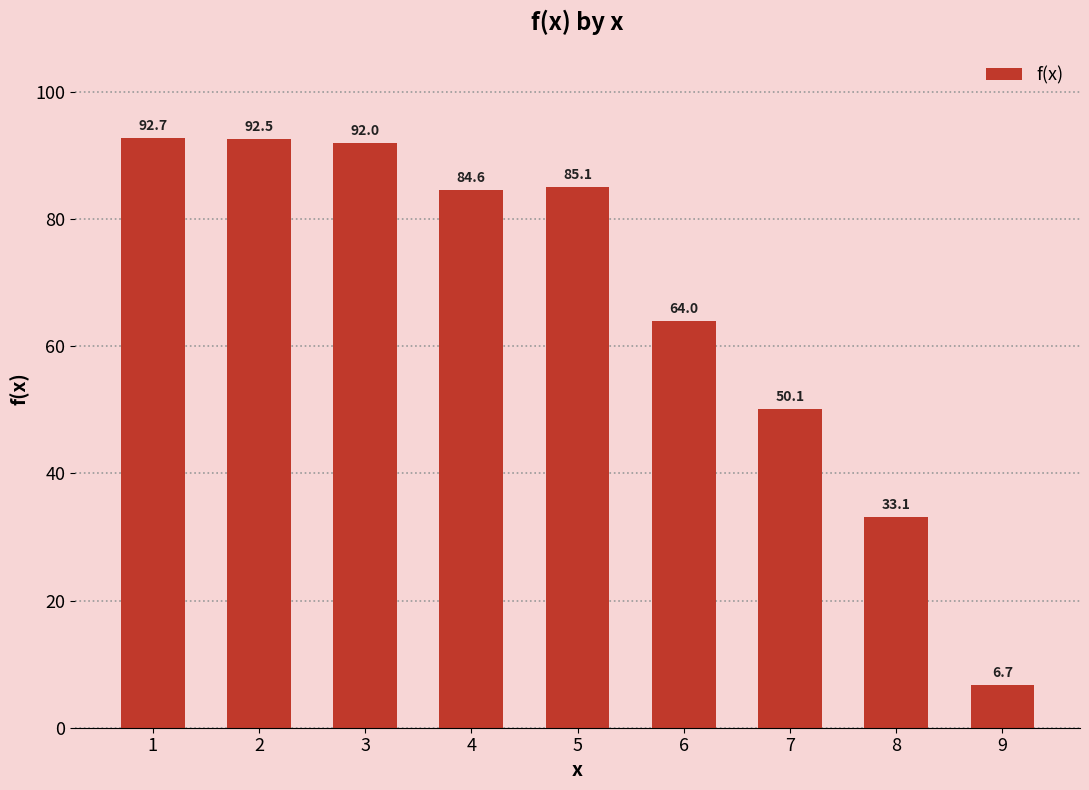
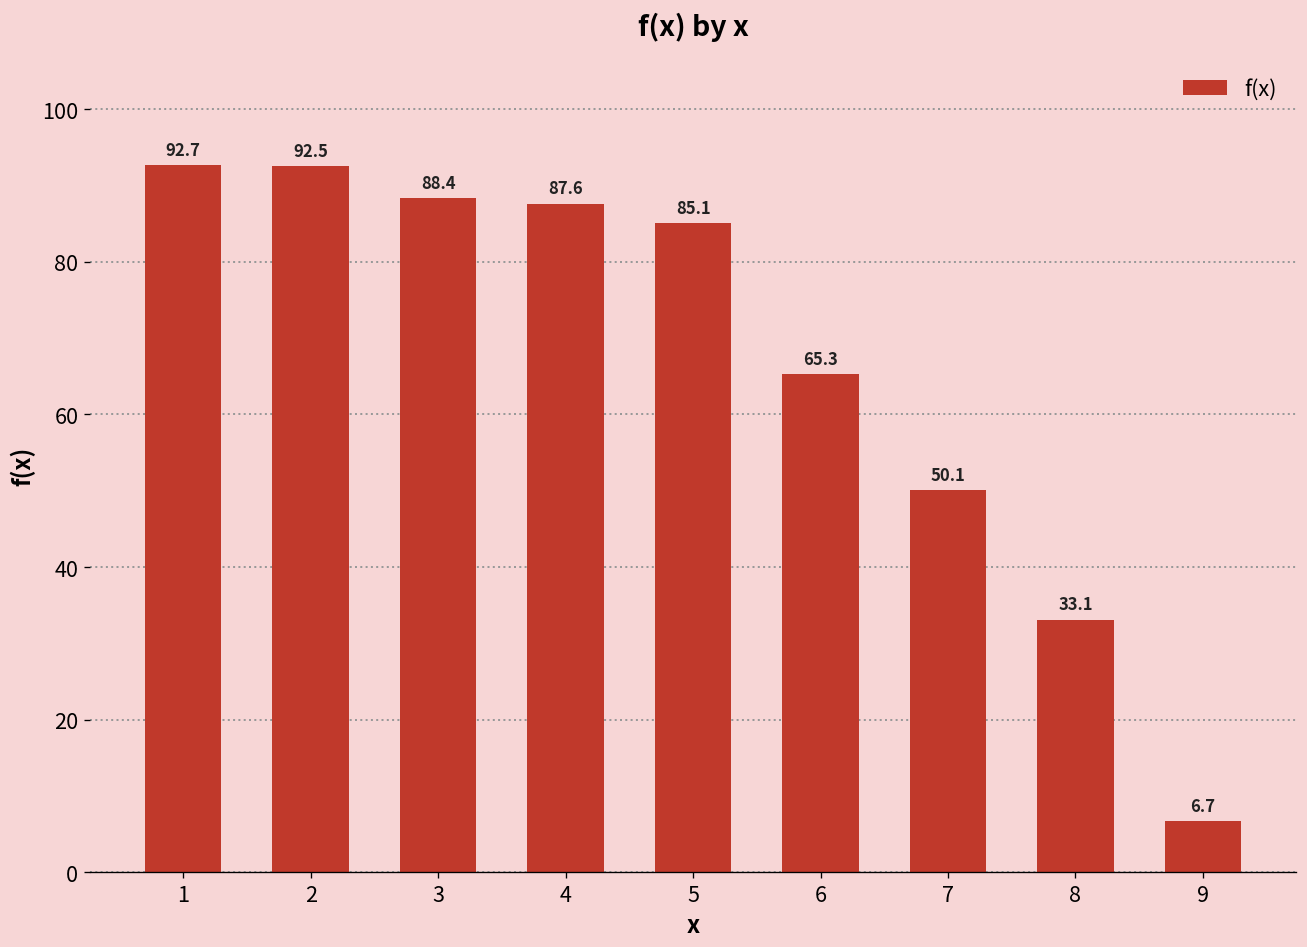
3: 92.0 -> 88.4
4: 84.6 -> 87.6
6: 64.0 -> 65.3
